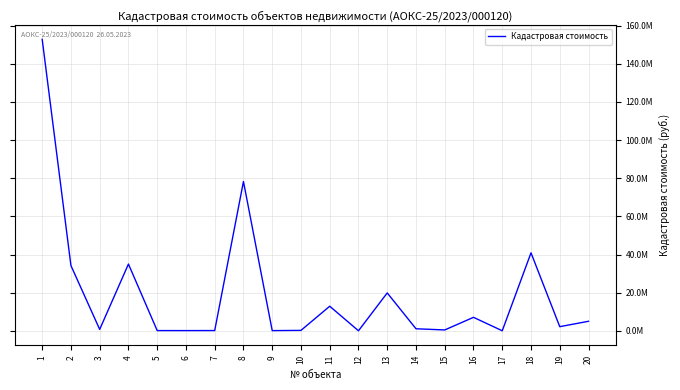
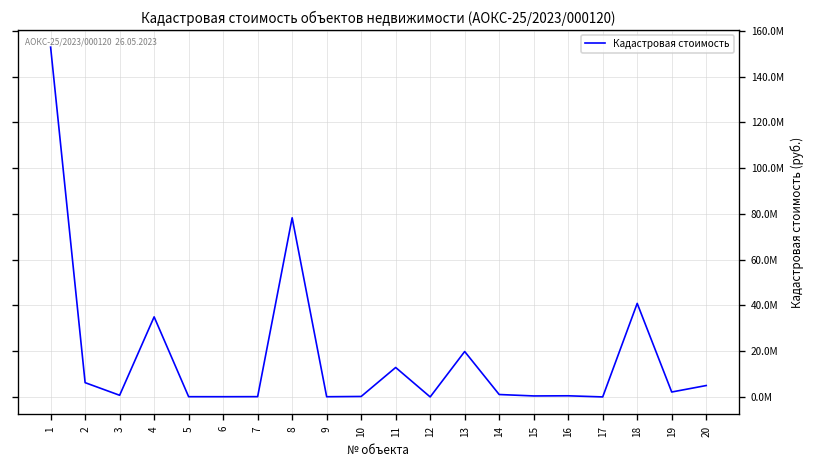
2: 34000000 -> 6000000
16: 7000000 -> 1000000
